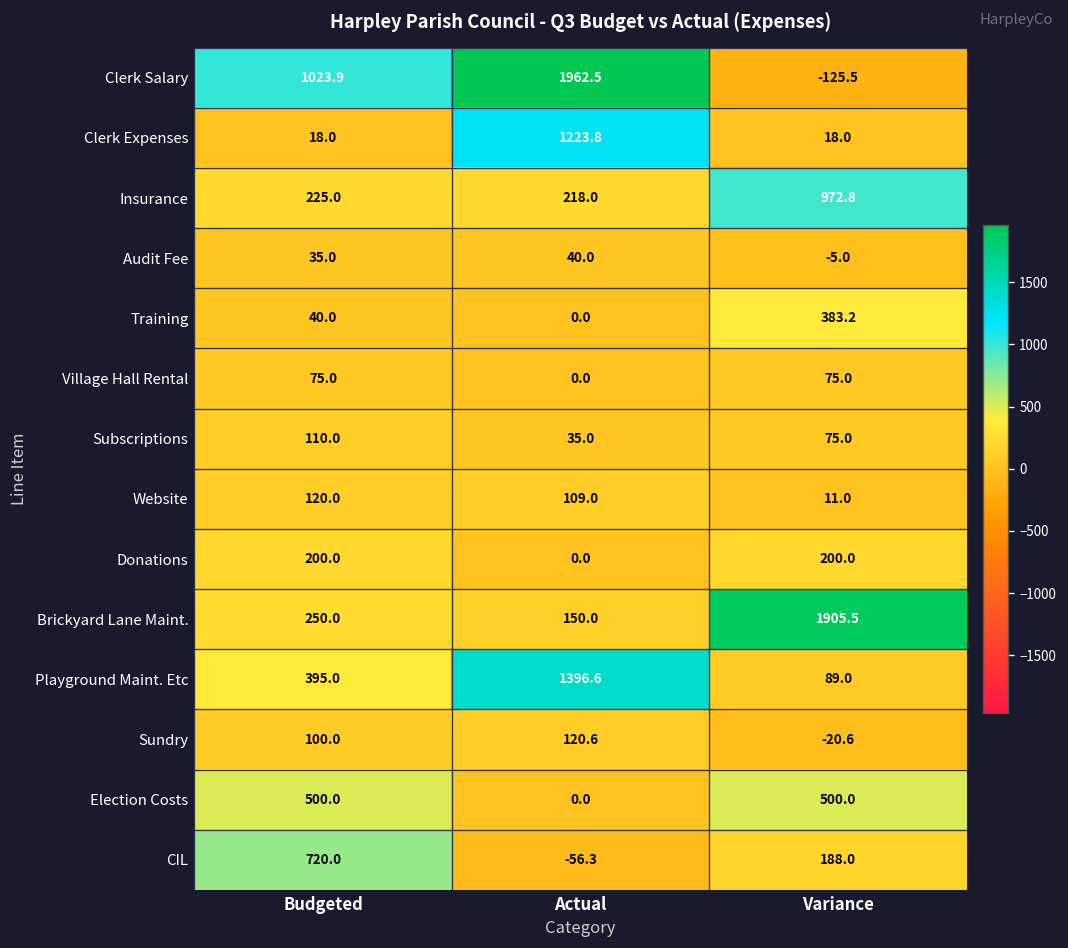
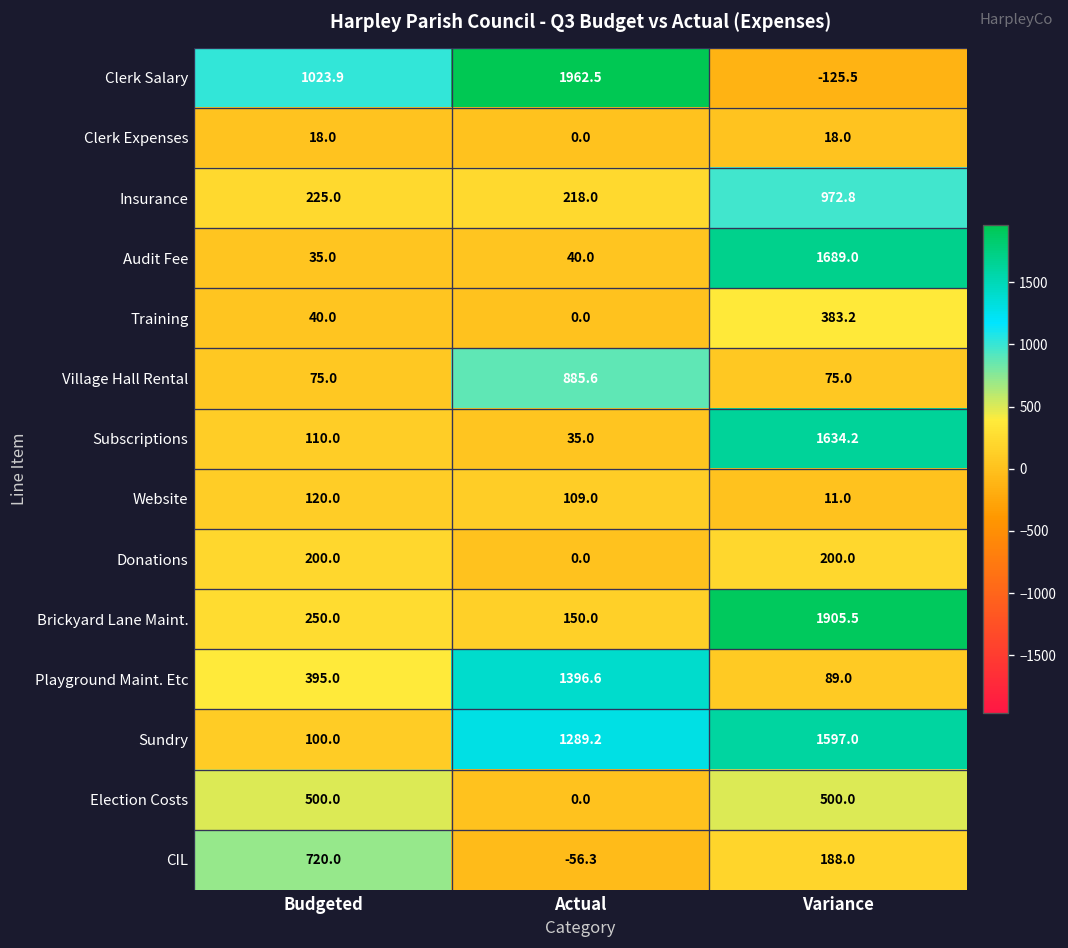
Clerk Expenses, Actual: 1223.8 -> 0.0
Audit Fee, Variance: -5.0 -> 1689.0
Village Hall Rental, Actual: 0.0 -> 885.6
Subscriptions, Variance: 75.0 -> 1634.2
Sundry, Actual: 120.6 -> 1289.2
Sundry, Variance: -20.6 -> 1597.0
